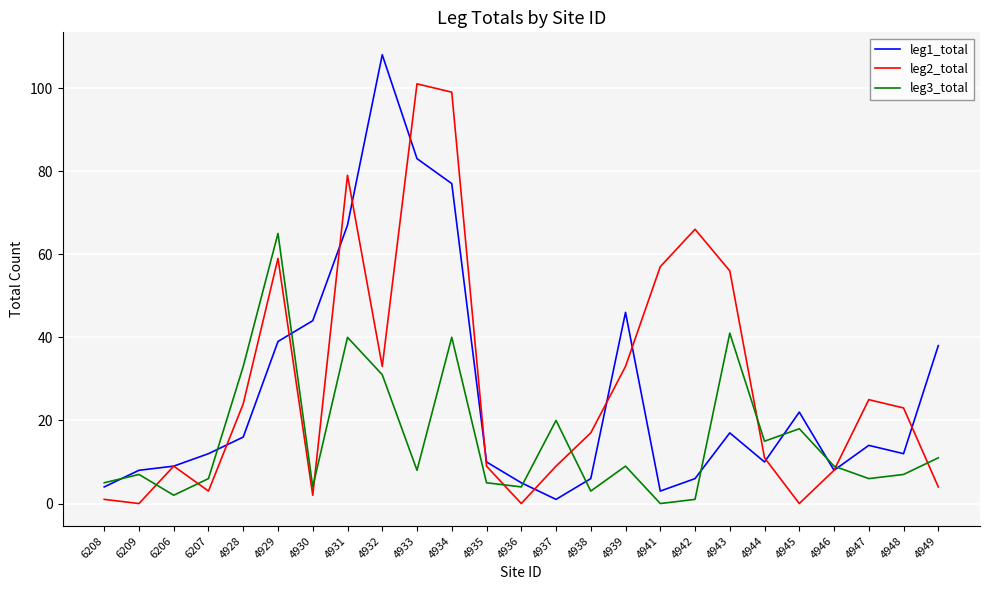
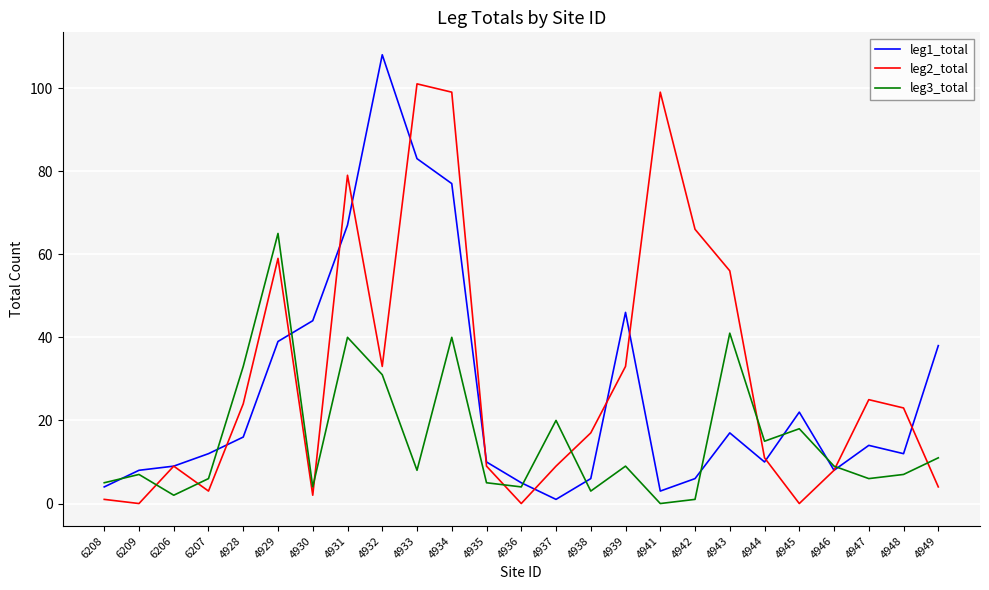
leg2_total, 4941: 57 -> 99
